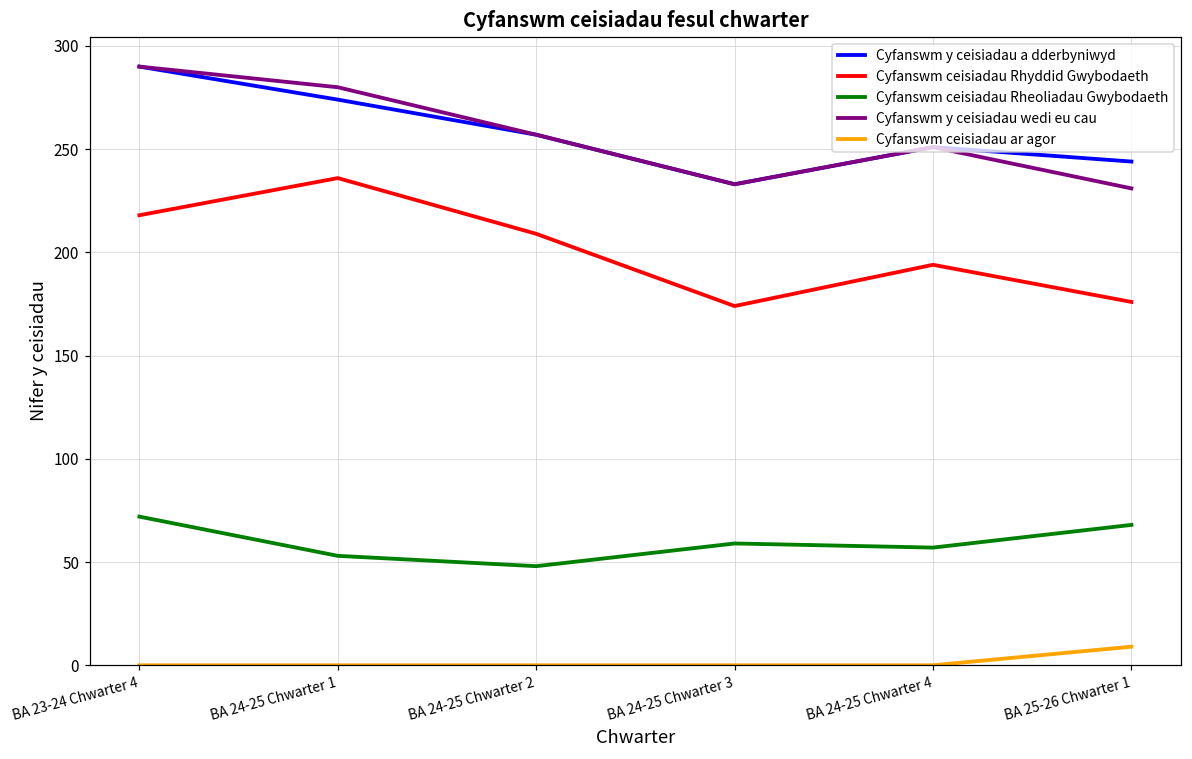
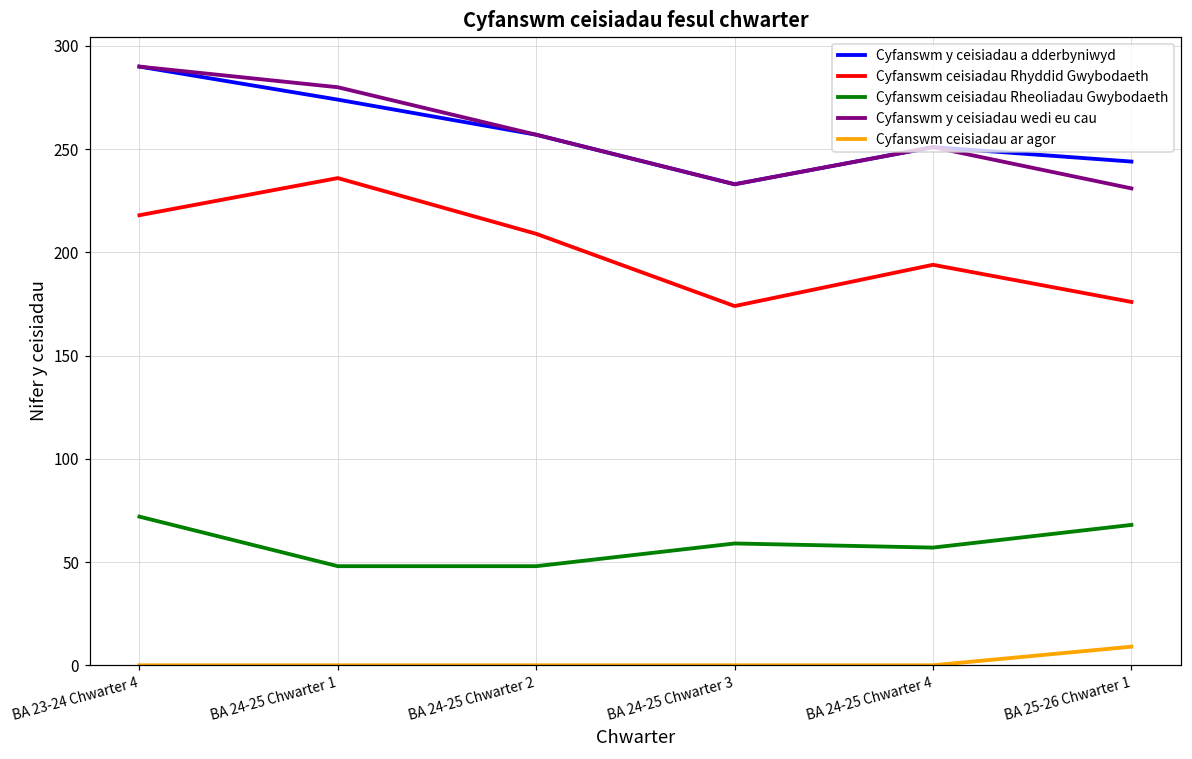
Cyfanswm ceisiadau Rheoliadau Gwybodaeth, BA 24-25 Chwarter 1: 53 -> 48
